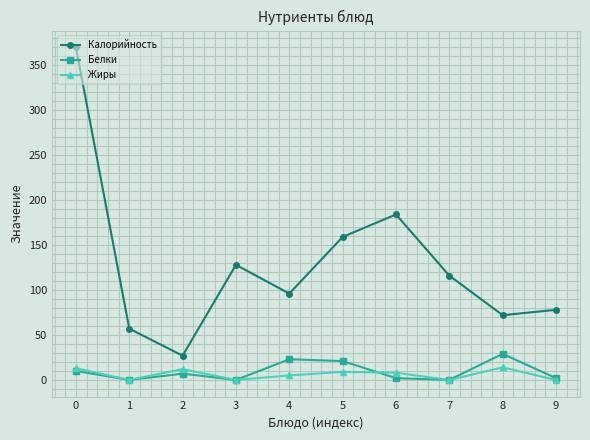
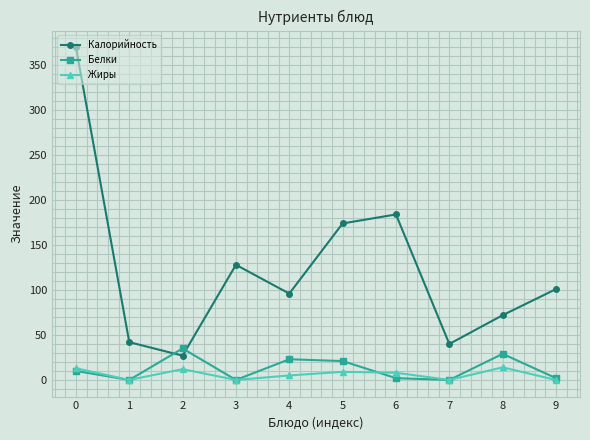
Калорийность, 1: 60 -> 40
Белки, 2: 10 -> 40
Калорийность, 5: 160 -> 170
Калорийность, 7: 120 -> 40
Калорийность, 9: 80 -> 100
